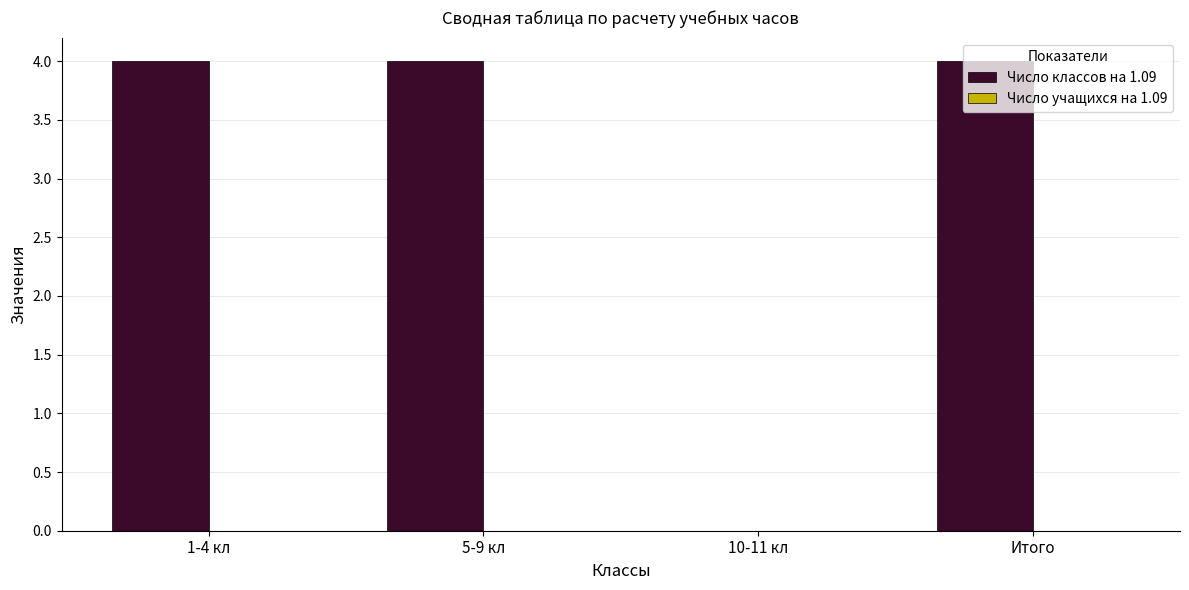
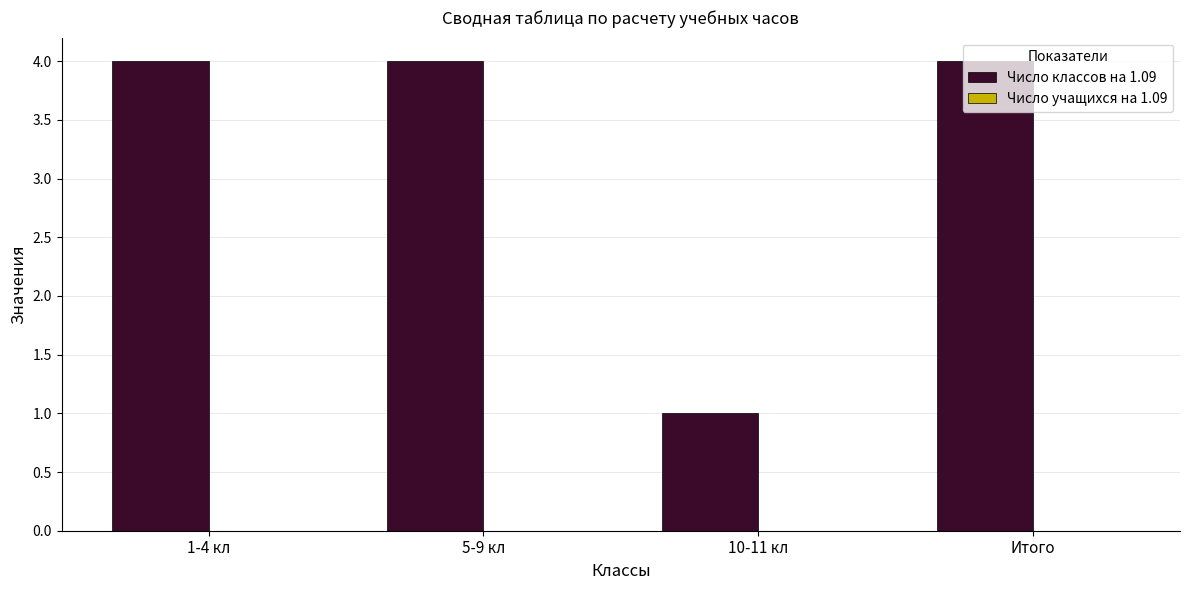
Число классов на 1.09, 10-11 кл: 0 -> 1
